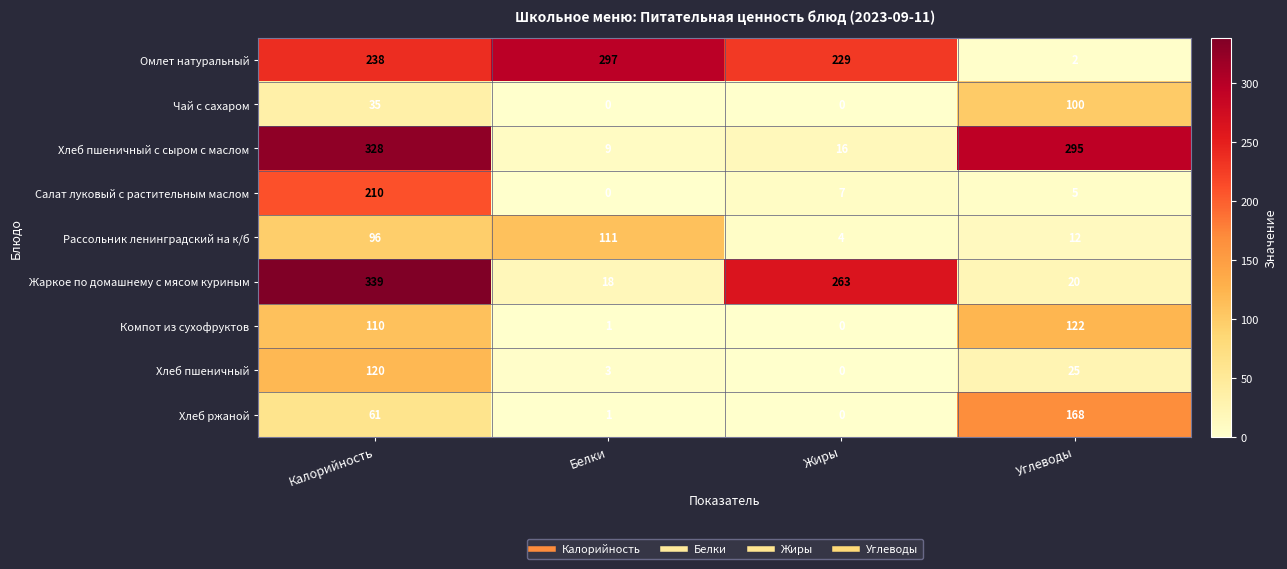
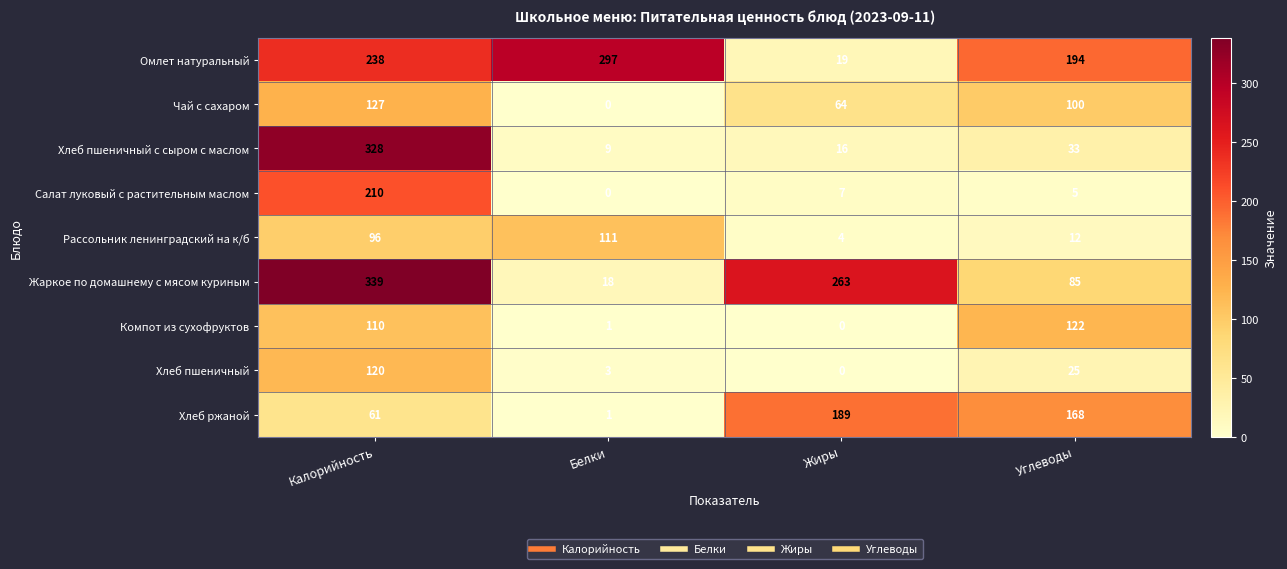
Омлет натуральный, Жиры: 229 -> 19
Омлет натуральный, Углеводы: 2 -> 194
Чай с сахаром, Калорийность: 35 -> 127
Чай с сахаром, Жиры: 0 -> 64
Хлеб пшеничный с сыром с маслом, Углеводы: 295 -> 33
Жаркое по домашнему с мясом куриным, Углеводы: 20 -> 85
Хлеб ржаной, Жиры: 0 -> 189
